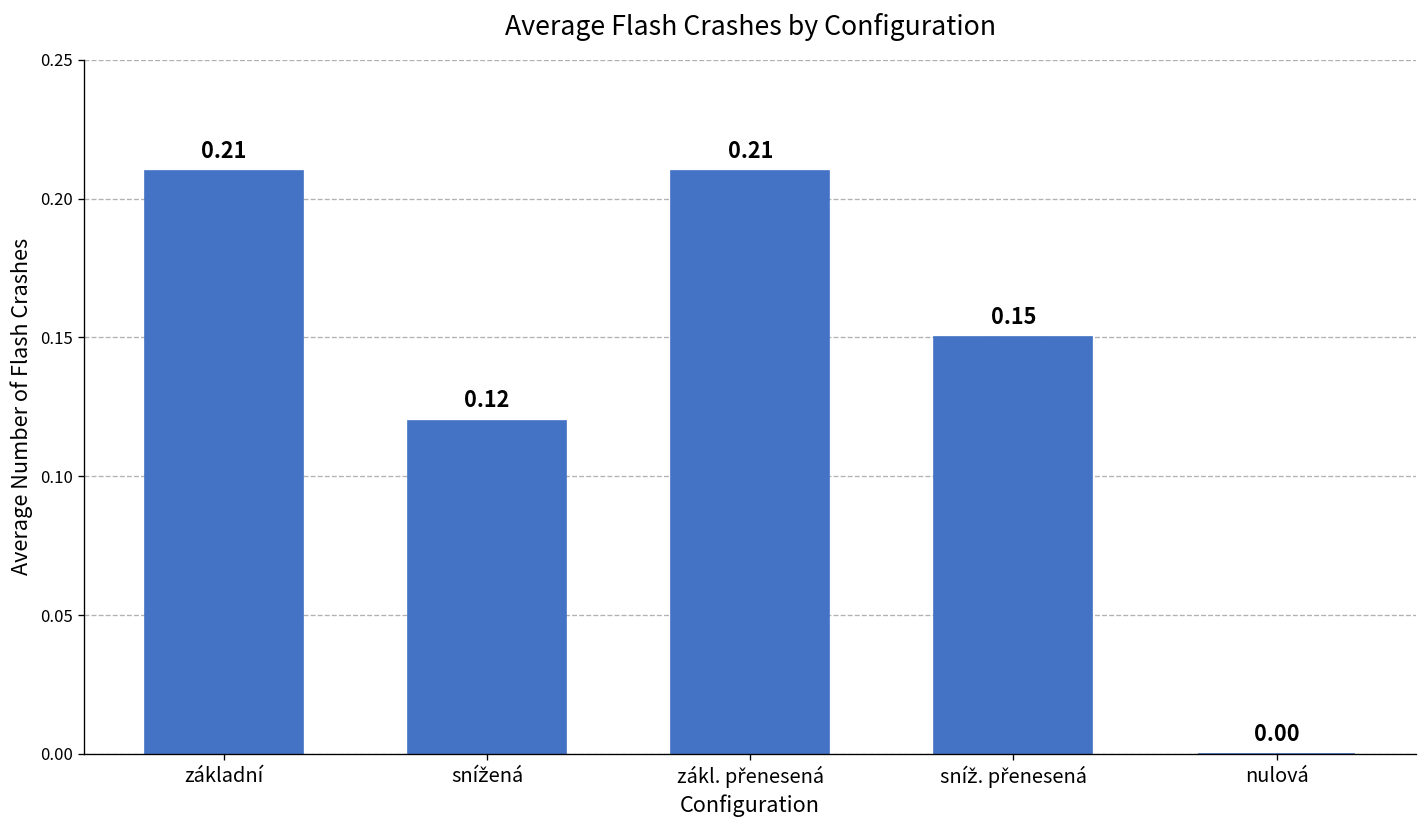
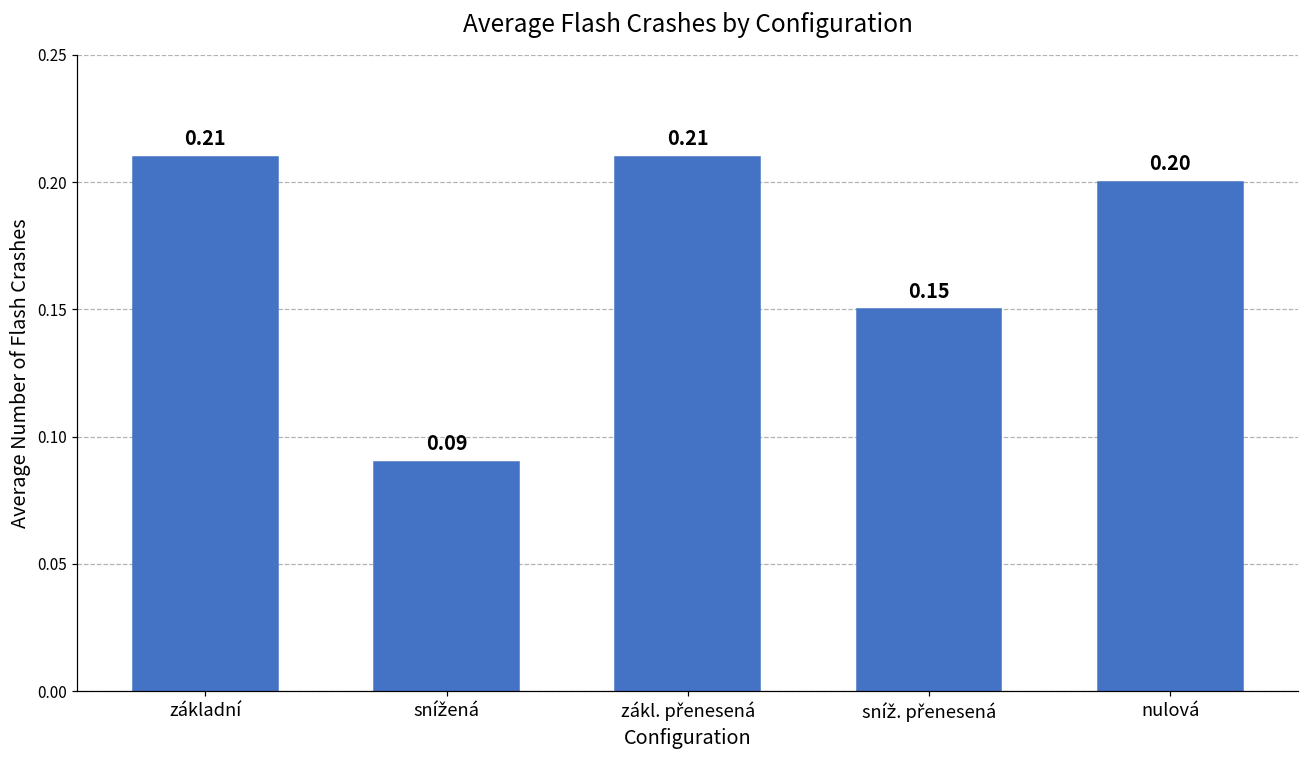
snížená: 0.12 -> 0.09
nulová: 0.00 -> 0.20
